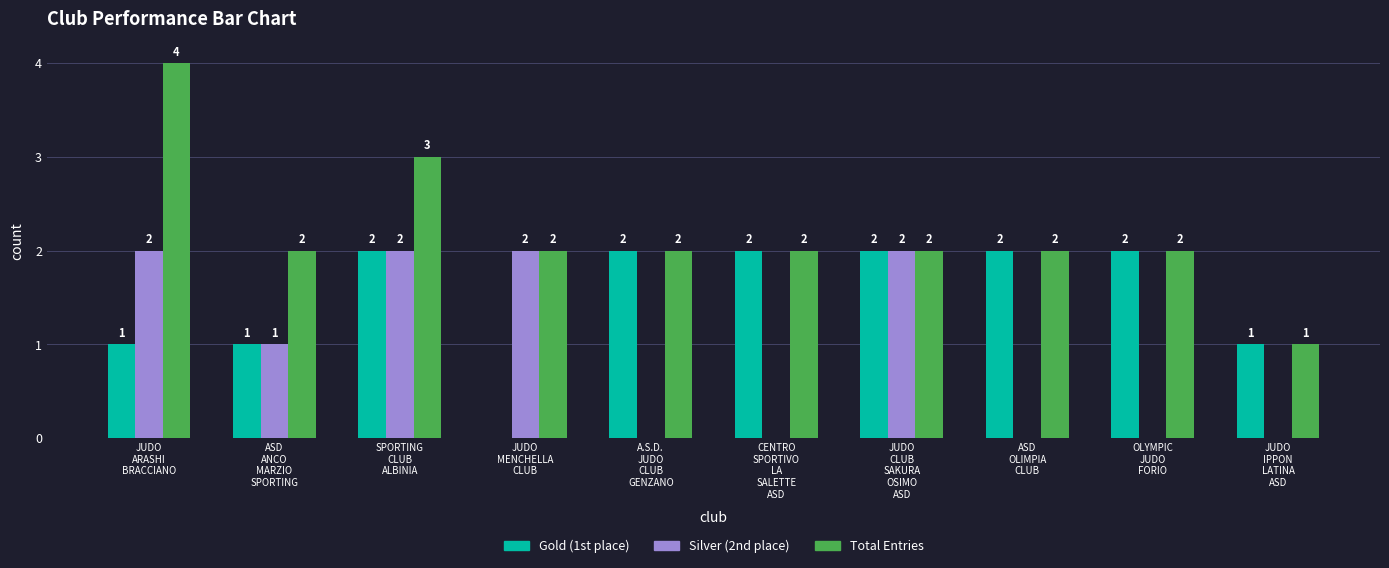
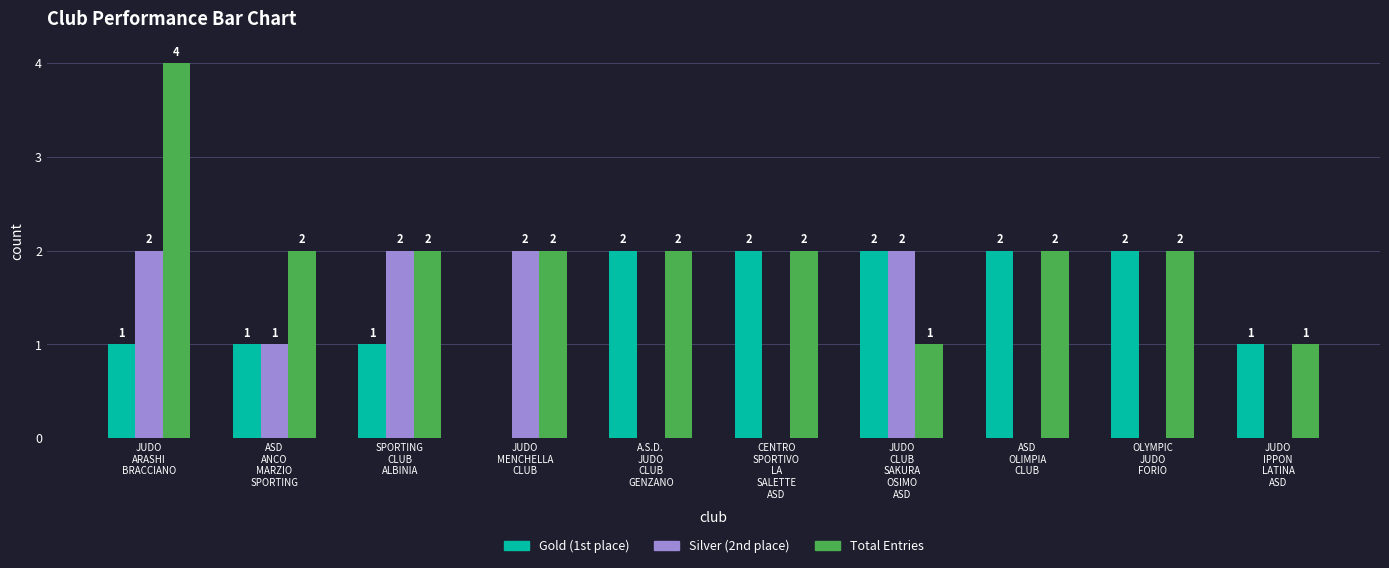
Gold (1st place), SPORTING CLUB ALBINIA: 2 -> 1
Total Entries, SPORTING CLUB ALBINIA: 3 -> 2
Total Entries, JUDO CLUB SAKURA OSIMO ASD: 2 -> 1
